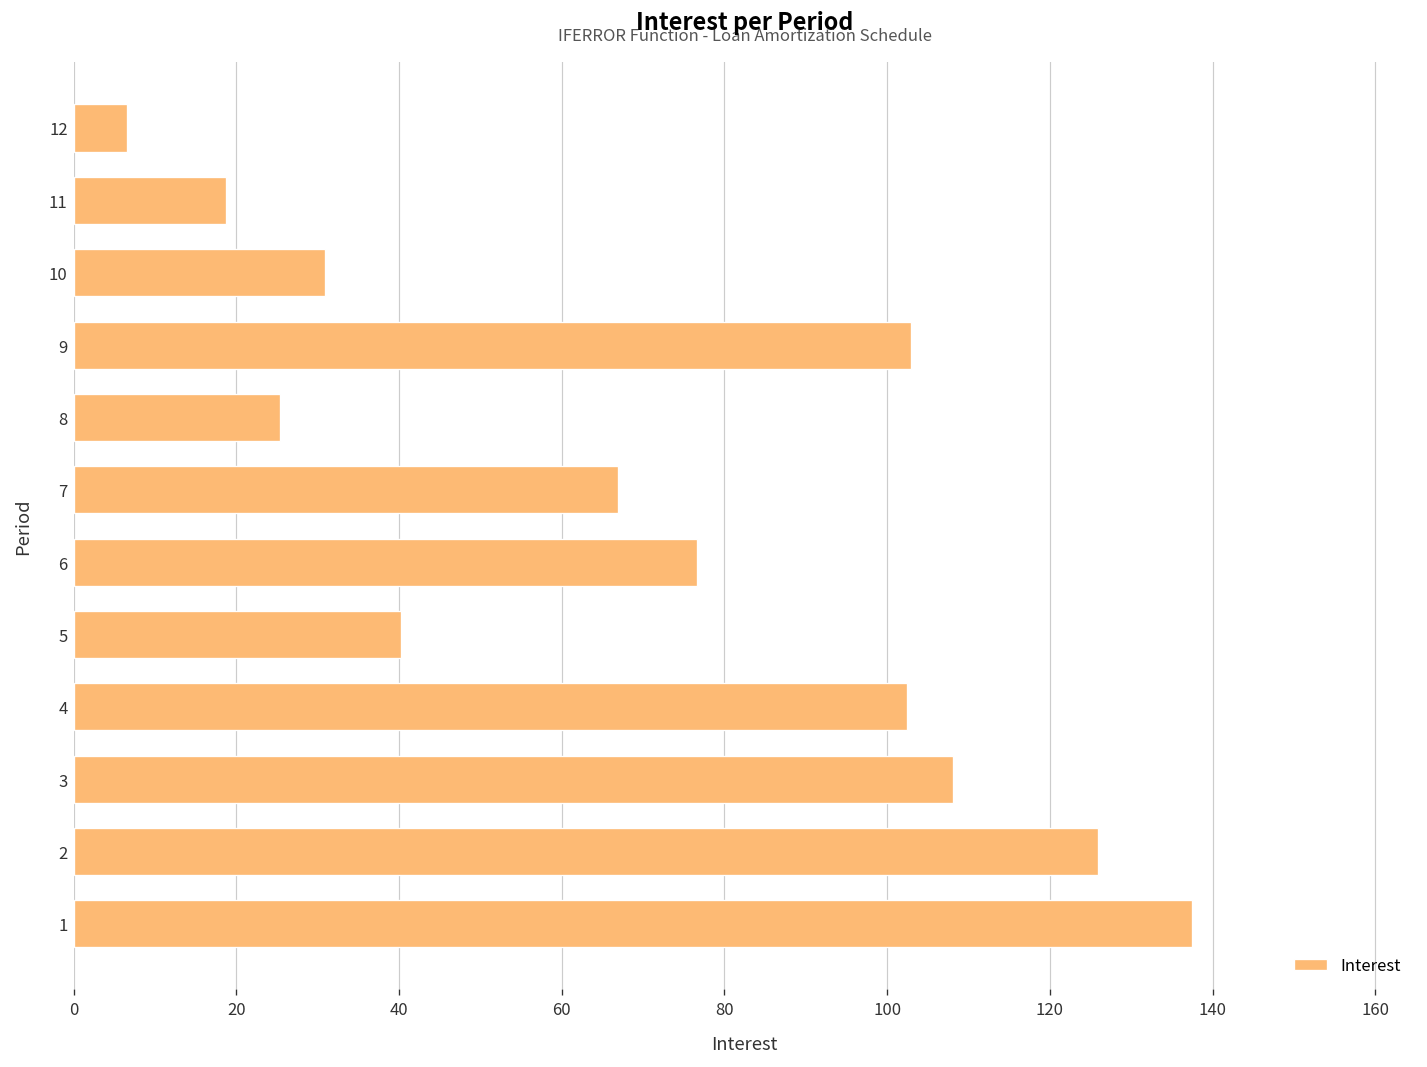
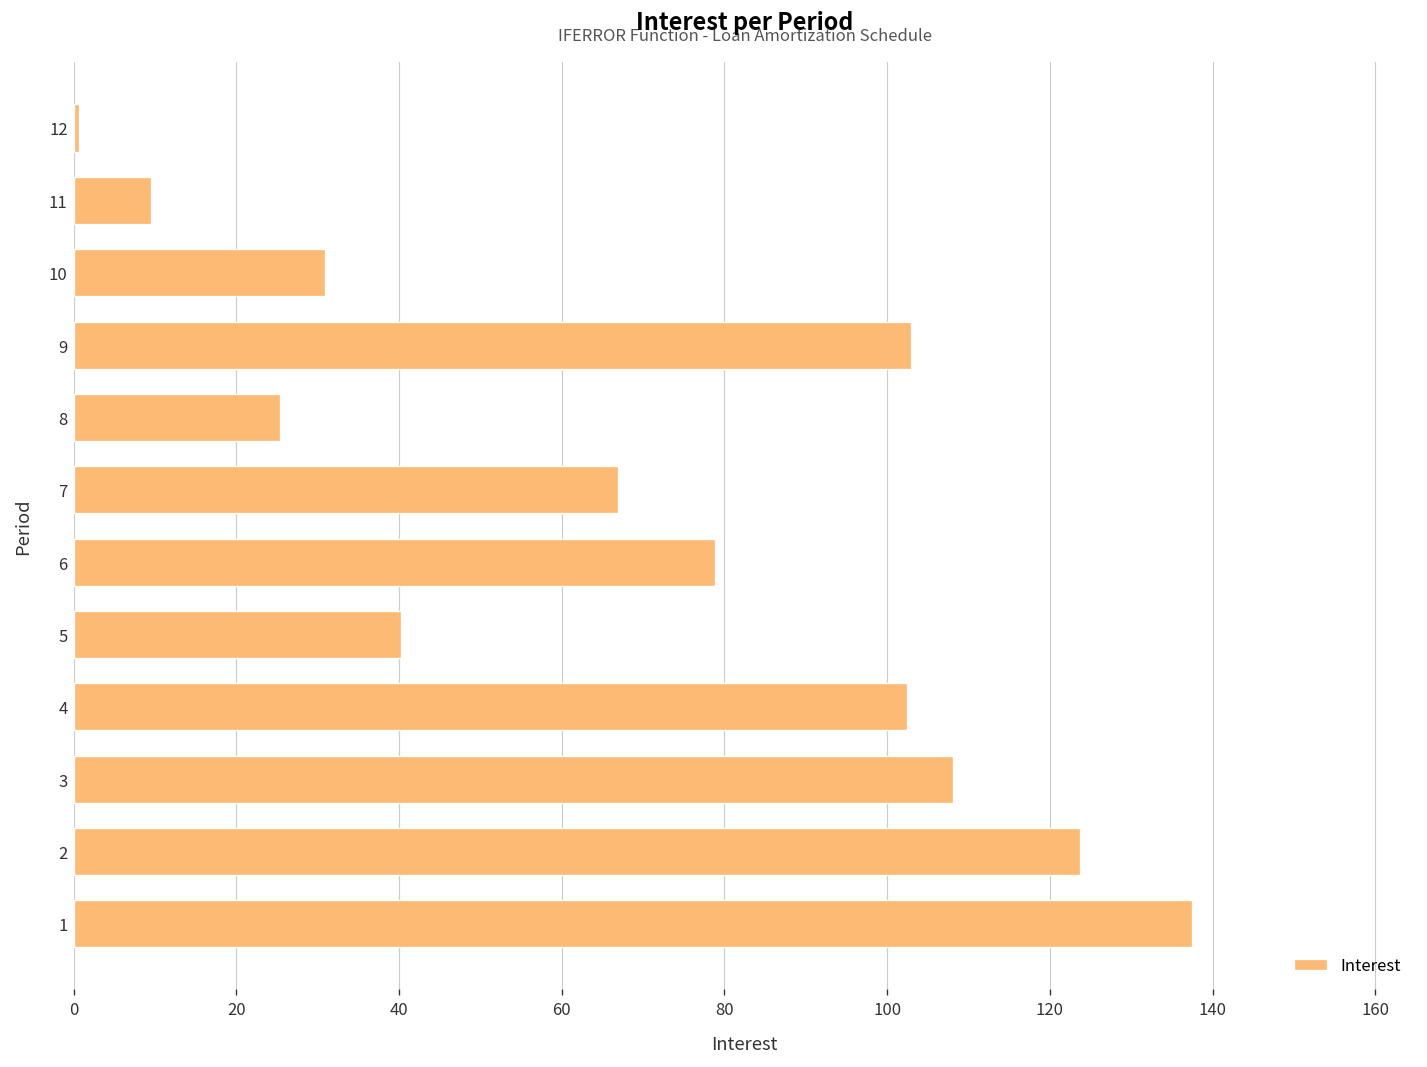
12: 7 -> 1
11: 19 -> 9
6: 77 -> 79
2: 126 -> 124
